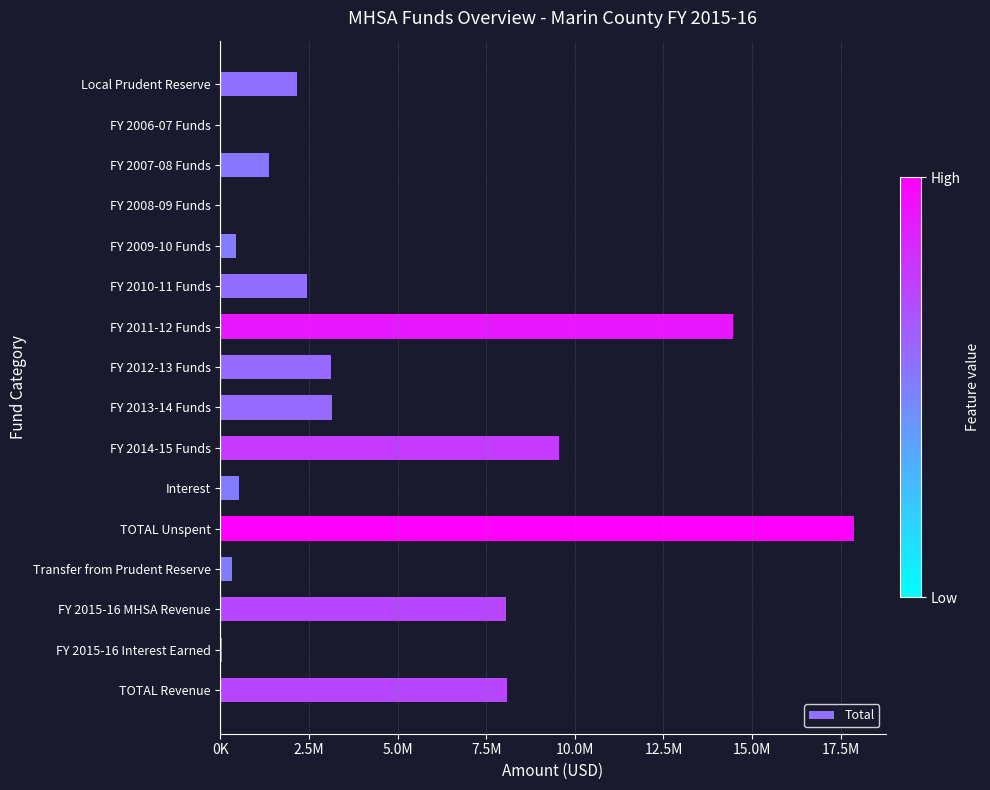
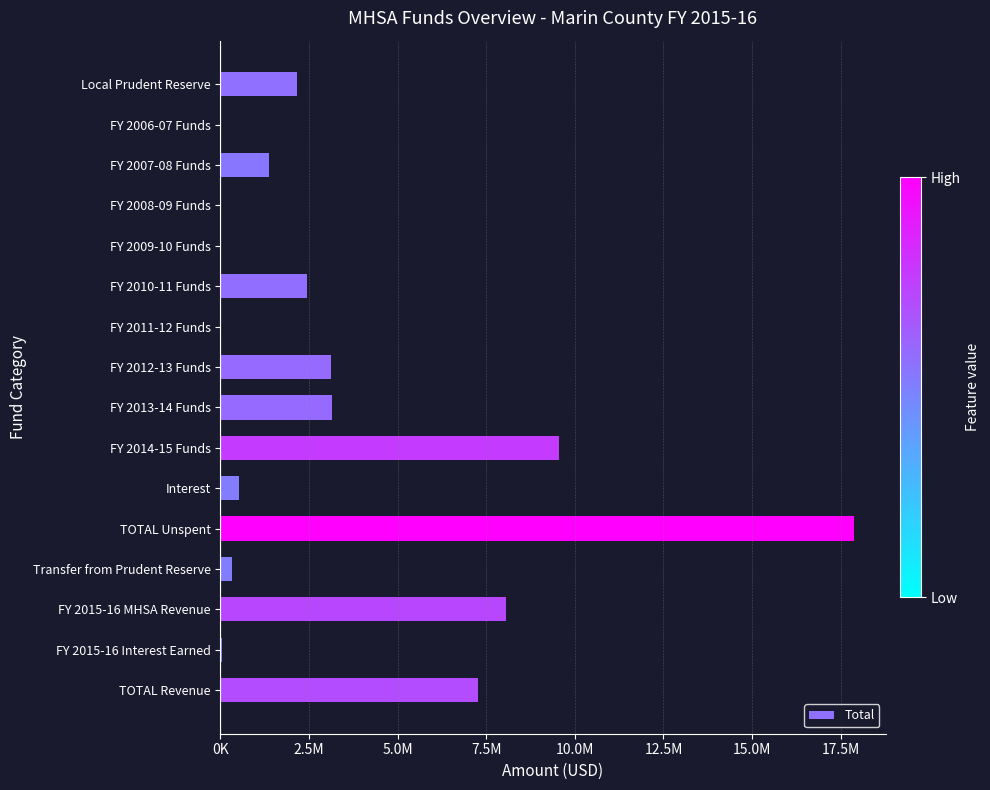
FY 2009-10 Funds: 500000 -> 0
FY 2011-12 Funds: 14500000 -> 0
TOTAL Revenue: 8100000 -> 7300000
